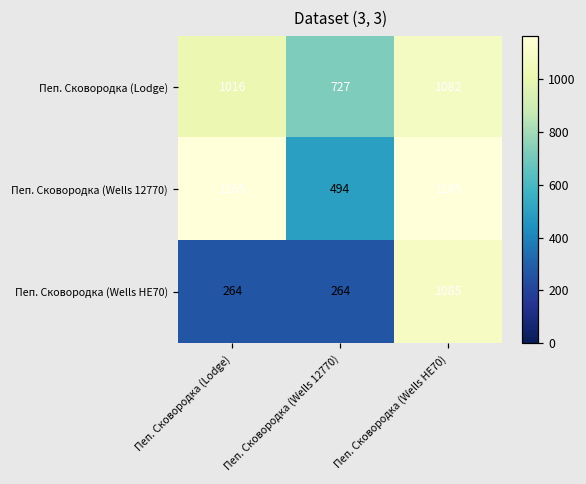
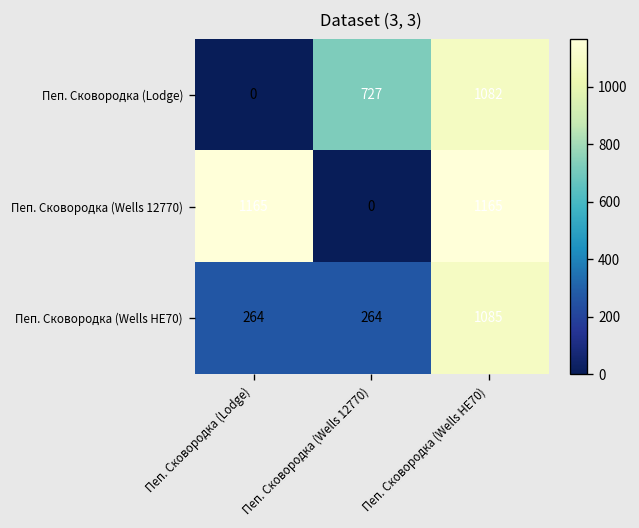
Пеп. Сковородка (Lodge), Пеп. Сковородка (Lodge): 1016 -> 0
Пеп. Сковородка (Wells 12770), Пеп. Сковородка (Wells 12770): 494 -> 0
